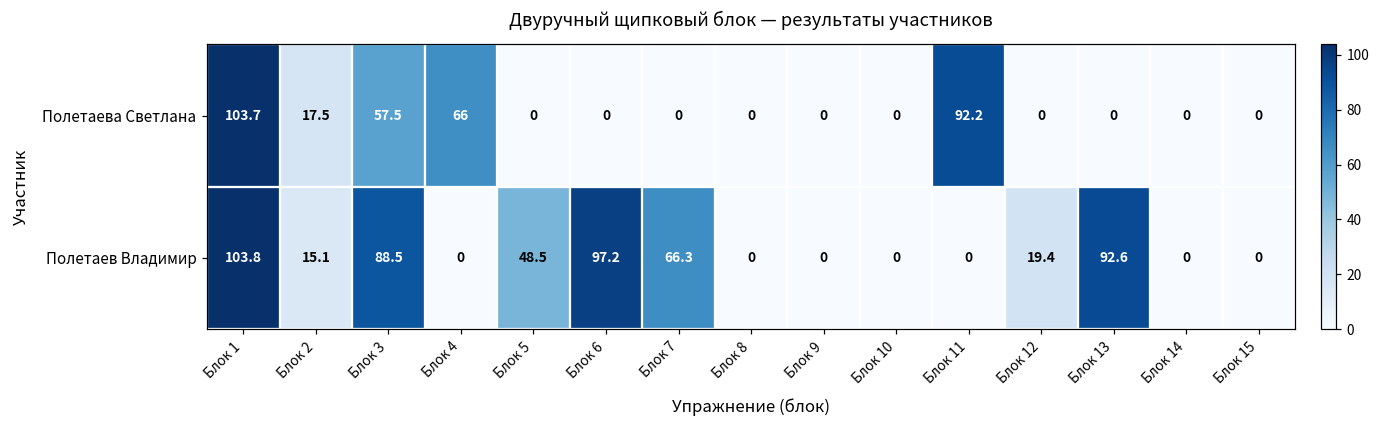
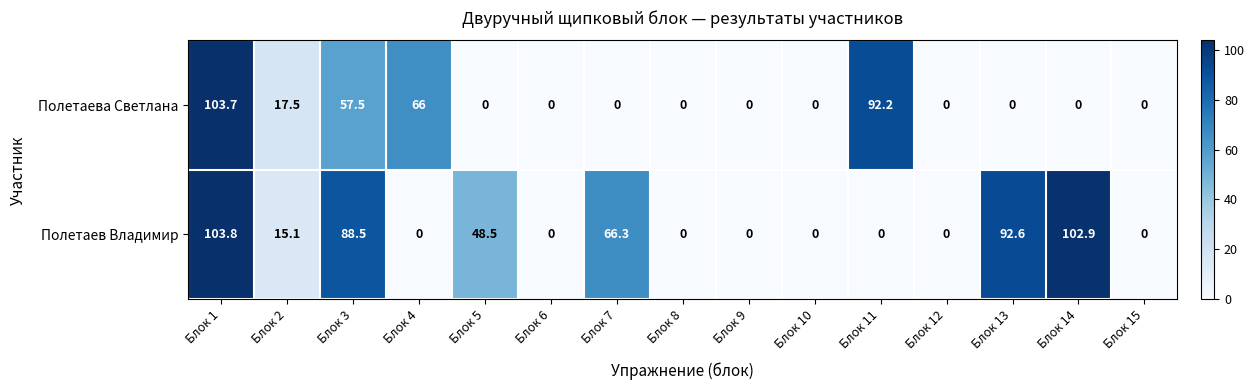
Полетаев Владимир, Блок 6: 97.2 -> 0
Полетаев Владимир, Блок 12: 19.4 -> 0
Полетаев Владимир, Блок 14: 0 -> 102.9
